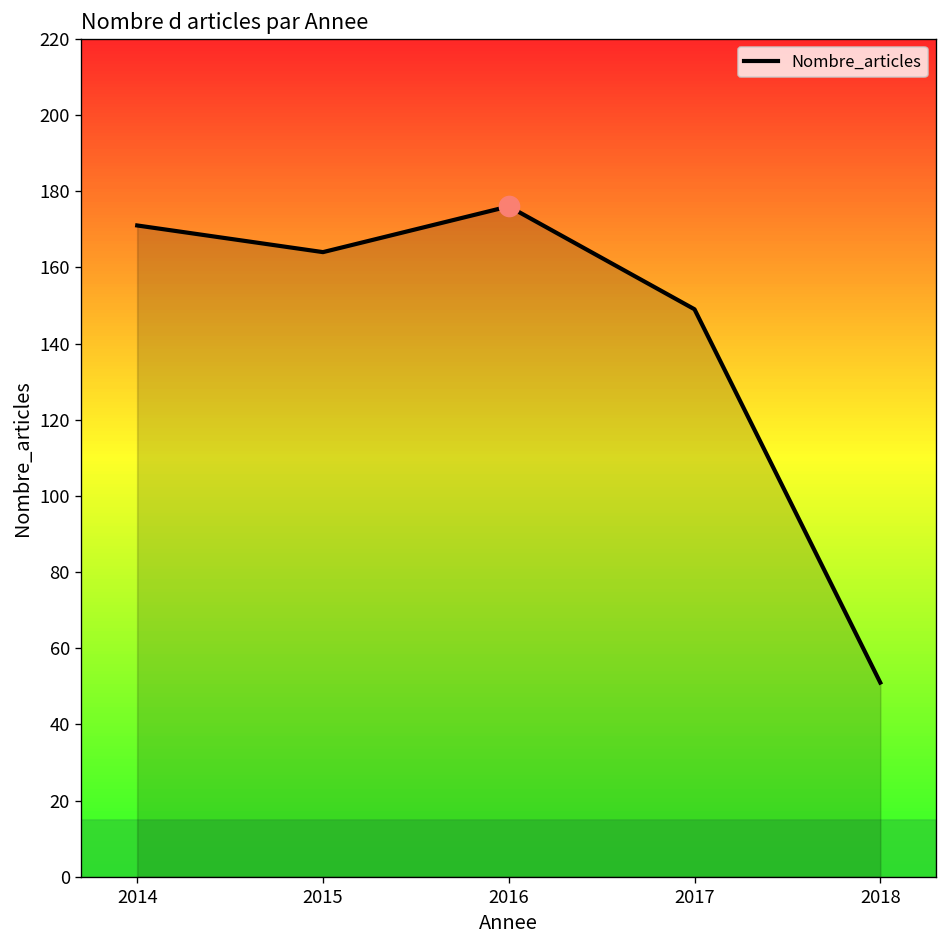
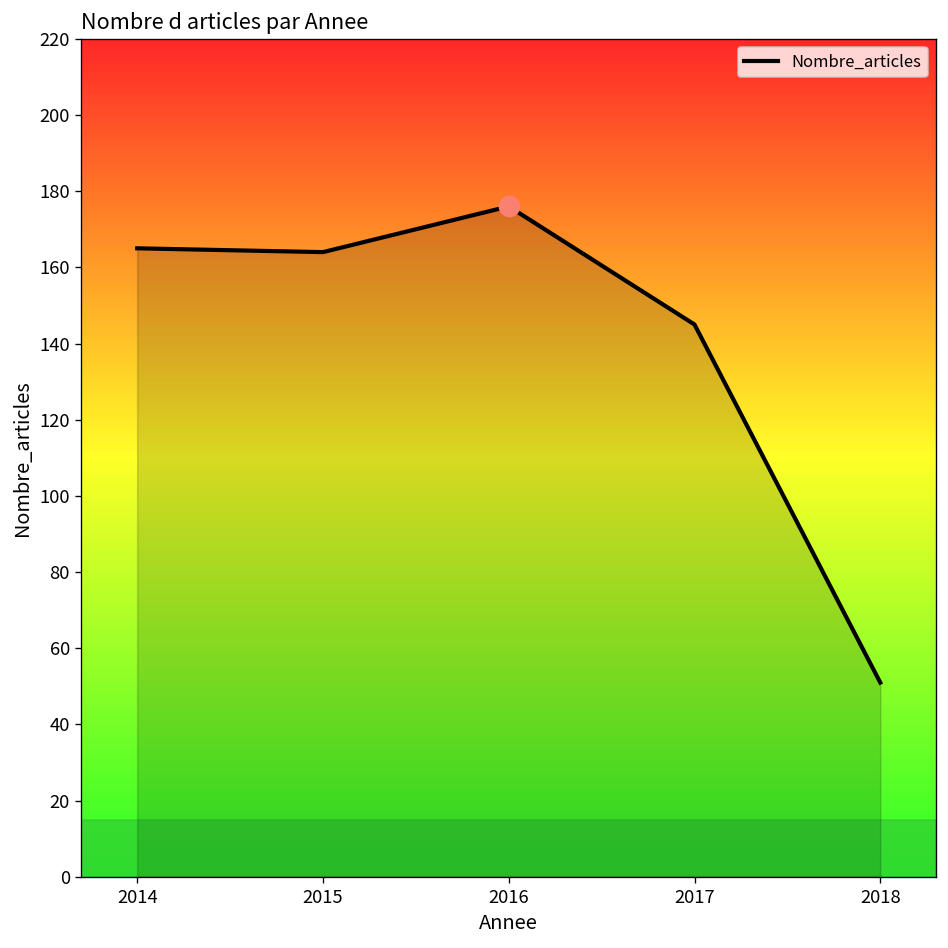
Nombre_articles, 2014: 171 -> 165
Nombre_articles, 2017: 149 -> 145
